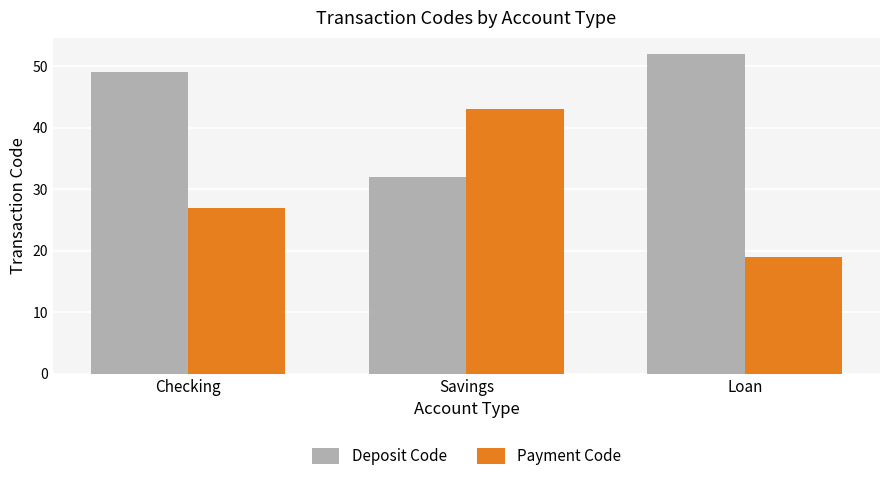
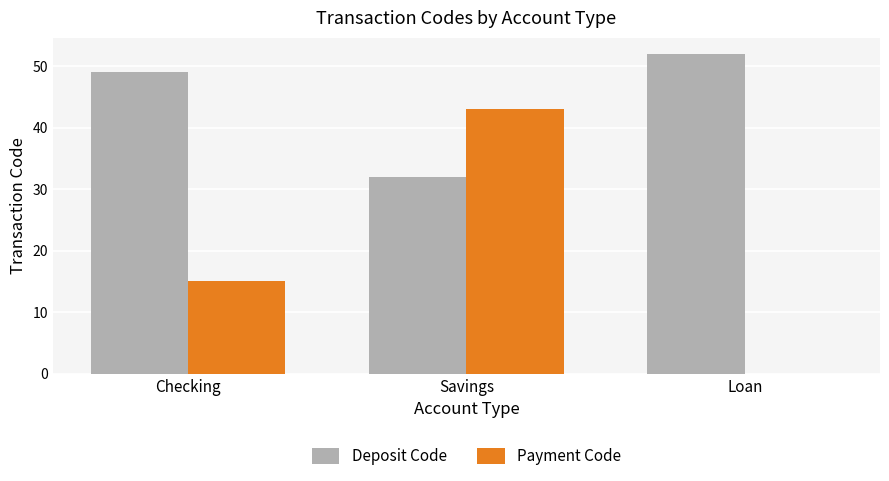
Payment Code, Checking: 27 -> 15
Payment Code, Loan: 19 -> 0
